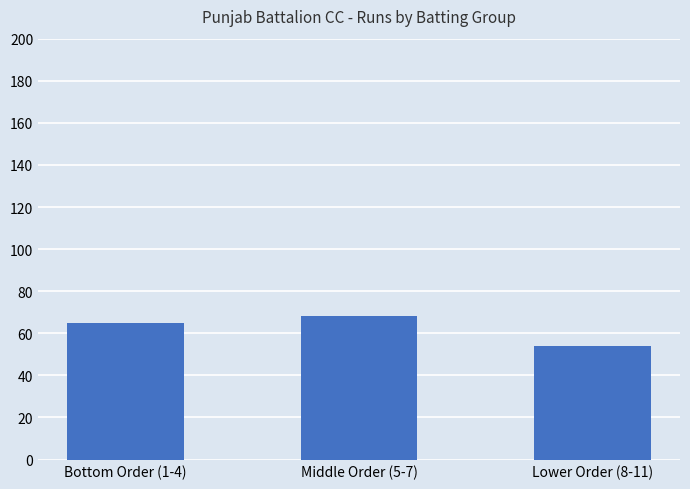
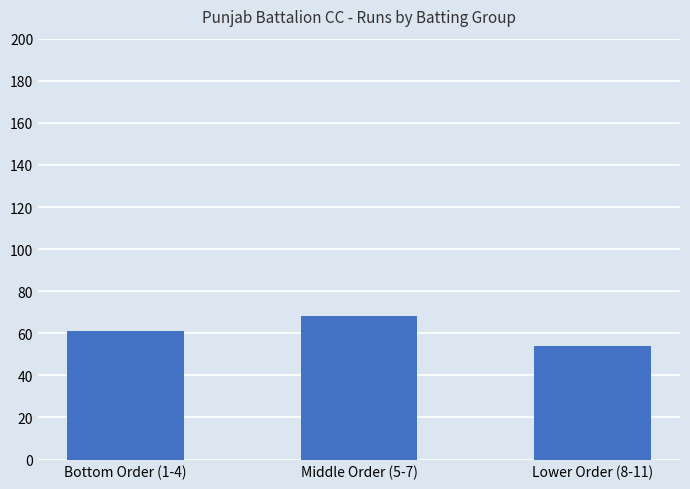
Bottom Order (1-4): 65 -> 61
